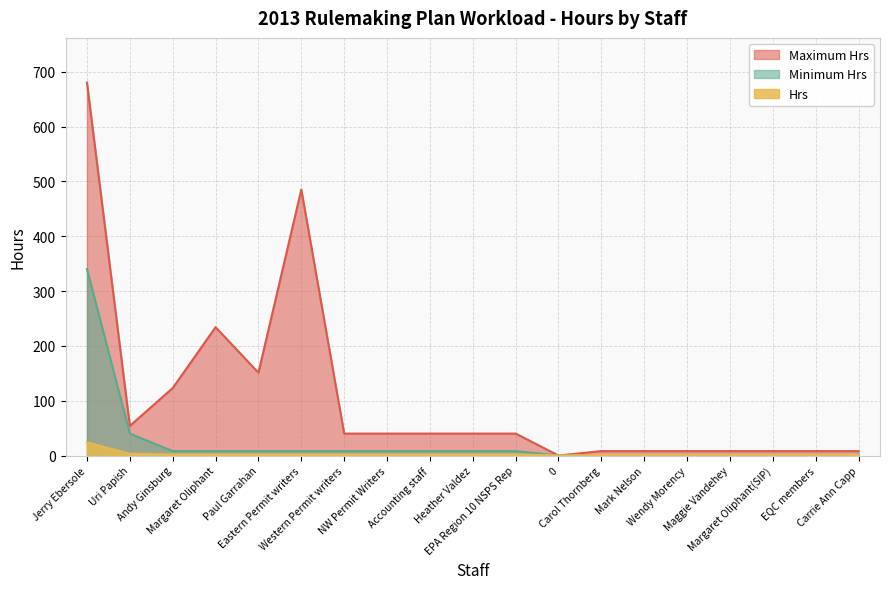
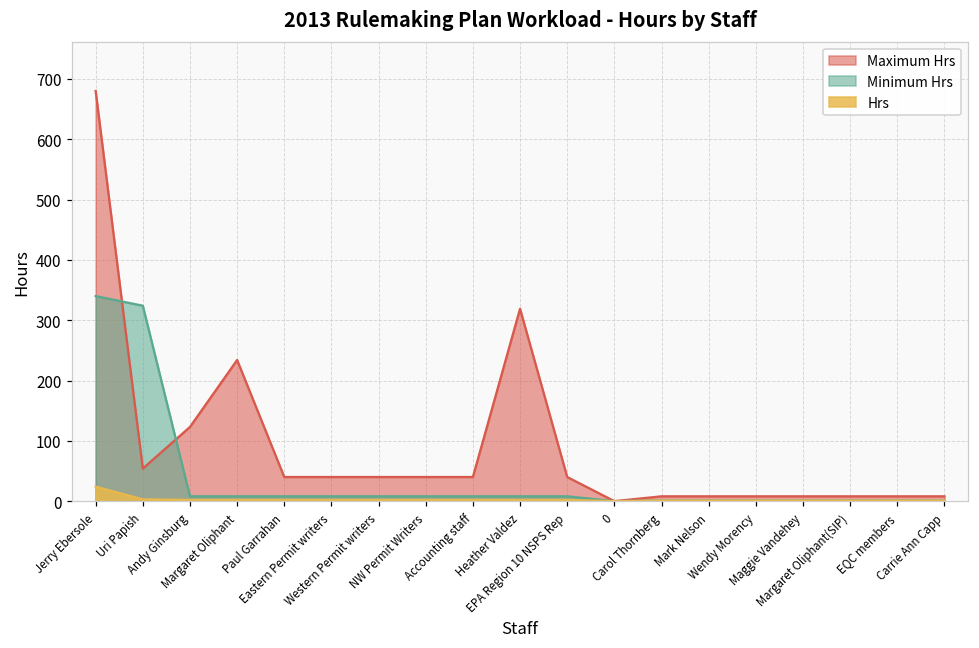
Minimum Hrs, Uri Papish: 40 -> 320
Maximum Hrs, Paul Garrahan: 150 -> 40
Maximum Hrs, Eastern Permit writers: 490 -> 40
Maximum Hrs, Heather Valdez: 40 -> 320
